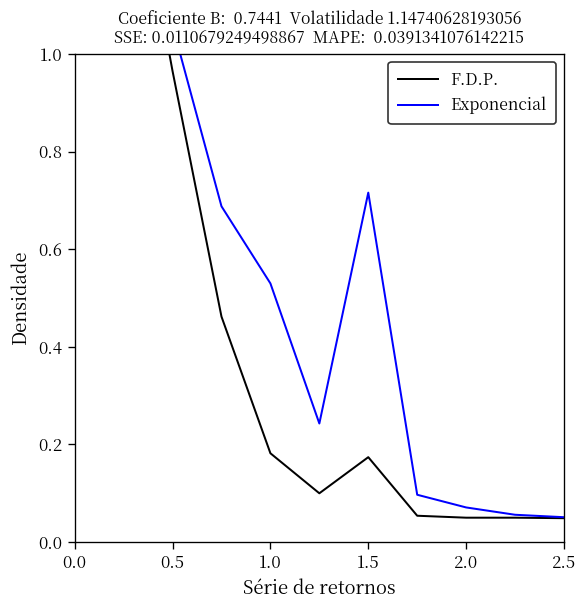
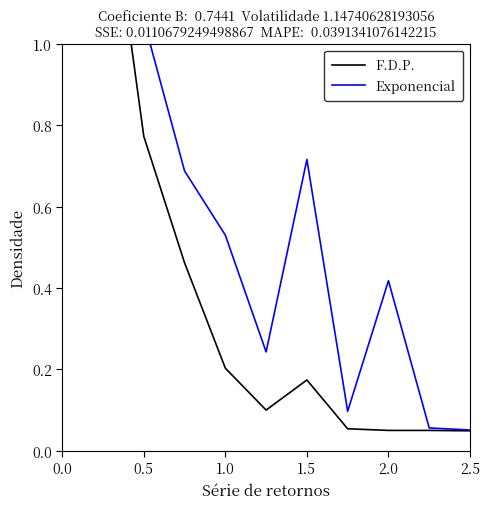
F.D.P., 0.5: 0.97 -> 0.77
F.D.P., 1.0: 0.18 -> 0.20
Exponencial, 2.0: 0.07 -> 0.42
